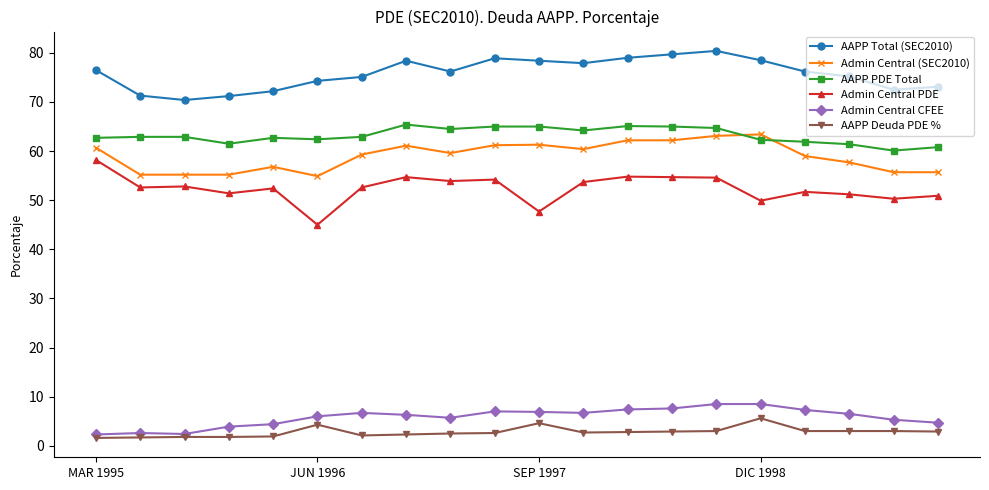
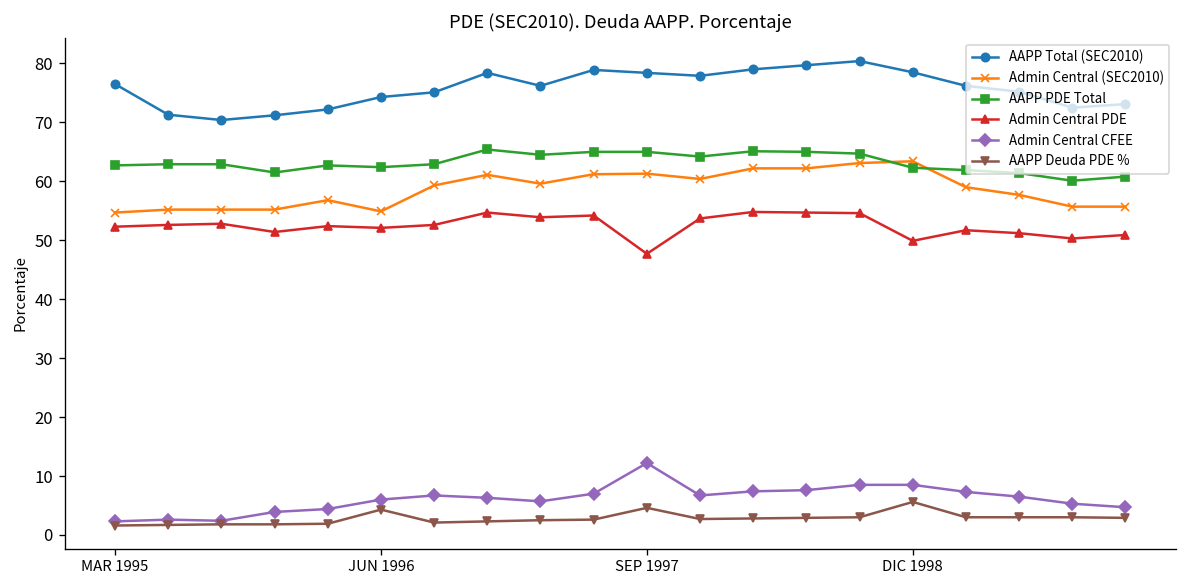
Admin Central (SEC2010), MAR 1995: 61 -> 55
Admin Central PDE, MAR 1995: 58 -> 52
Admin Central PDE, JUN 1996: 45 -> 52
Admin Central CFEE, SEP 1997: 7 -> 12
